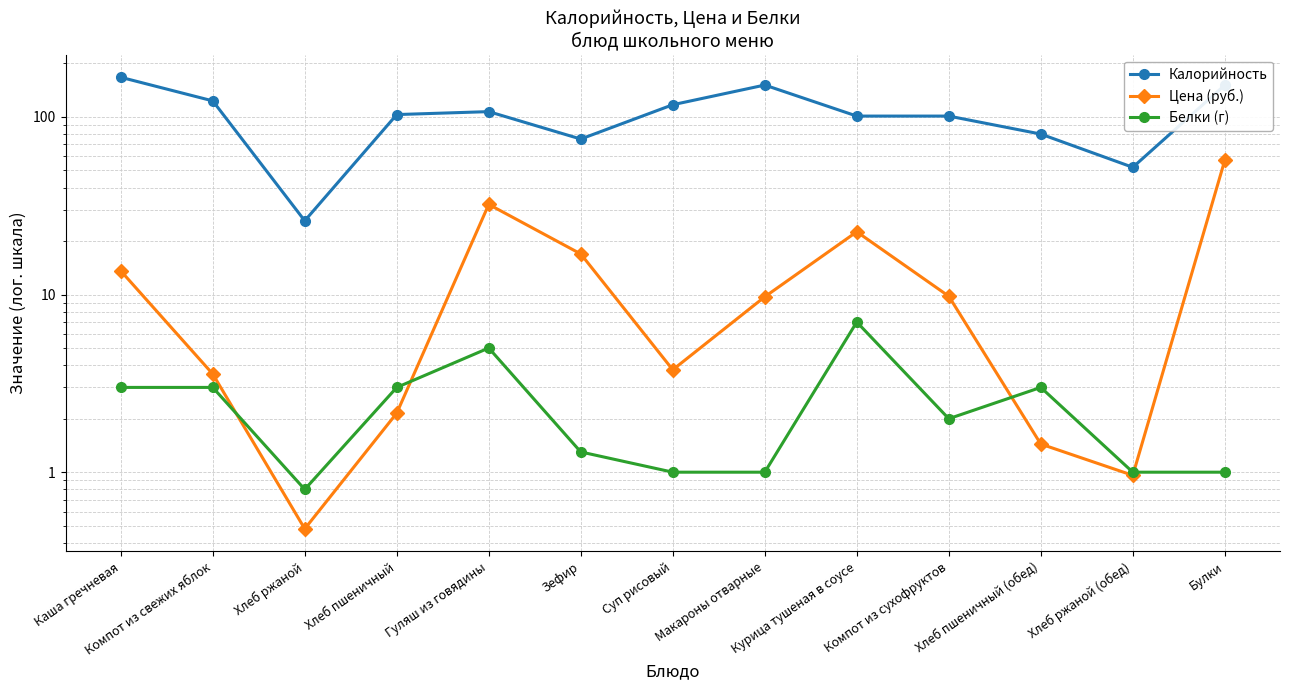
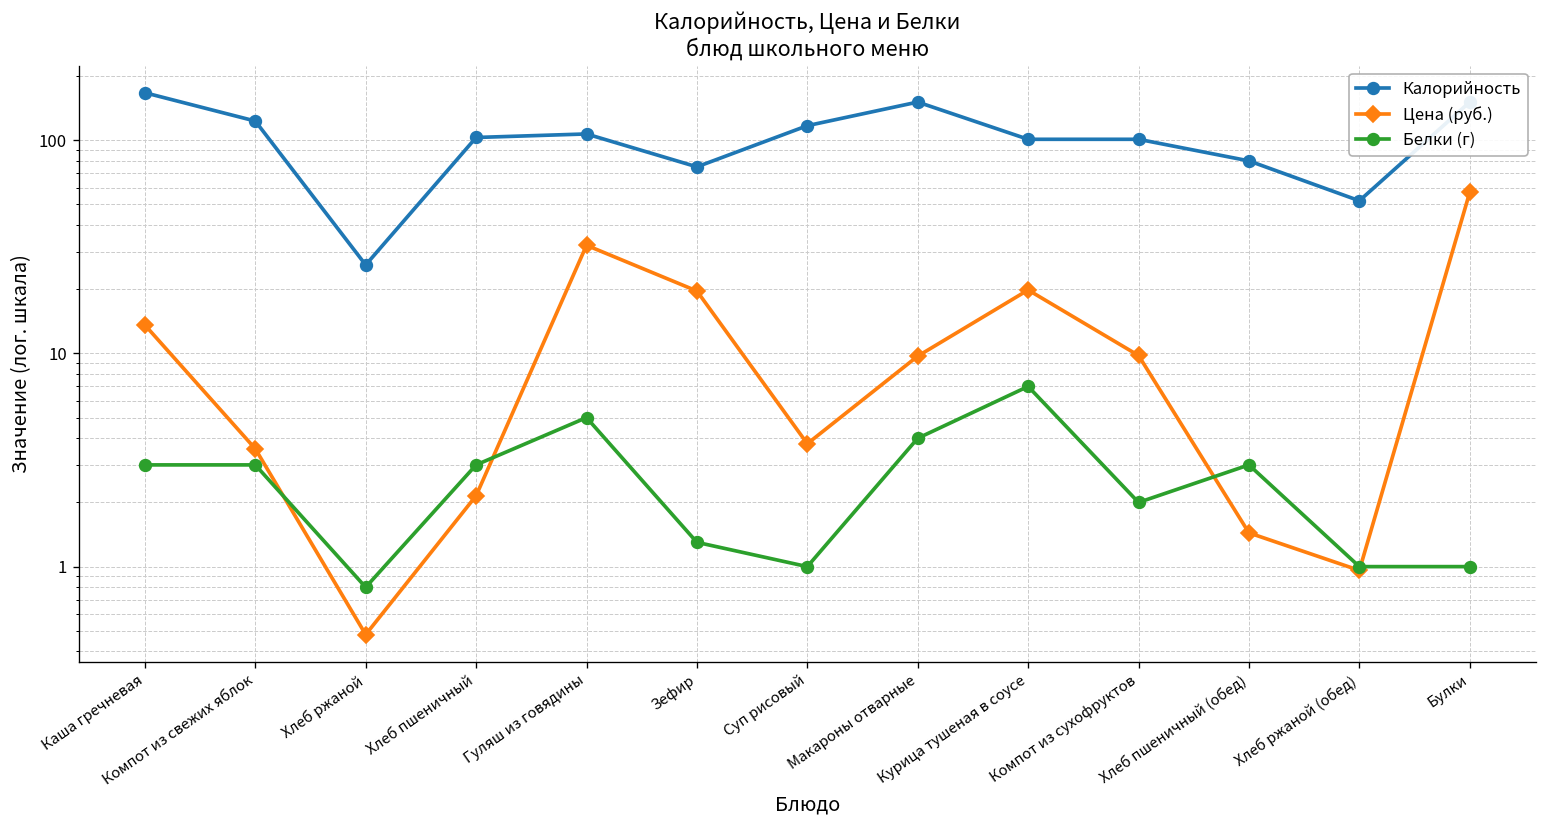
Цена (руб.), Зефир: 17 -> 20
Белки (г), Макароны отварные: 1 -> 4
Цена (руб.), Курица тушеная в соусе: 23 -> 20
